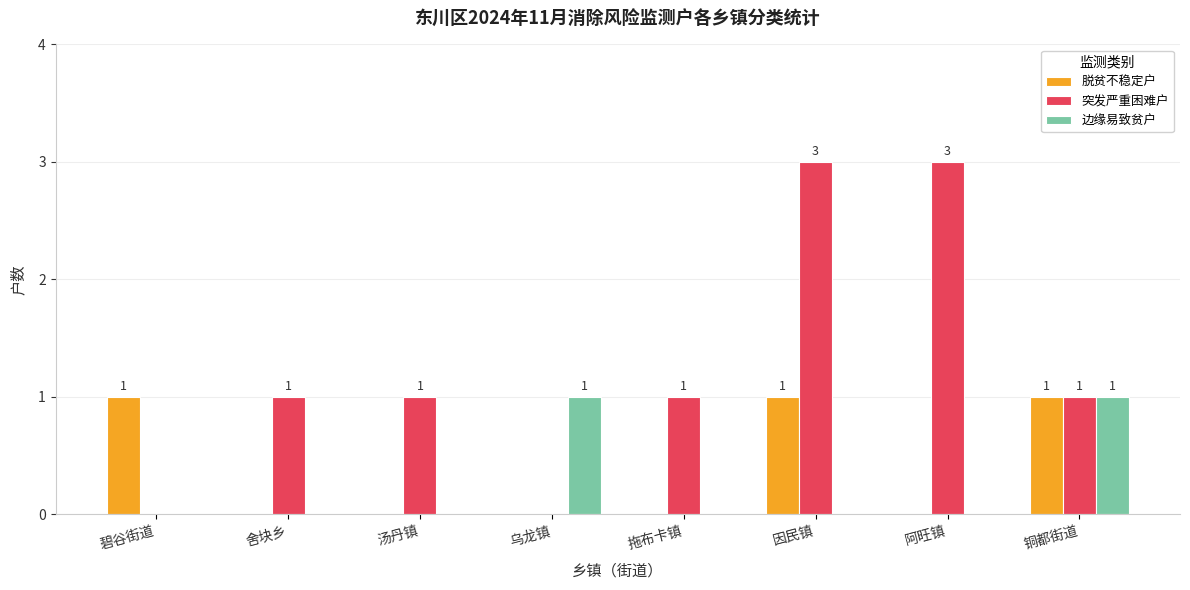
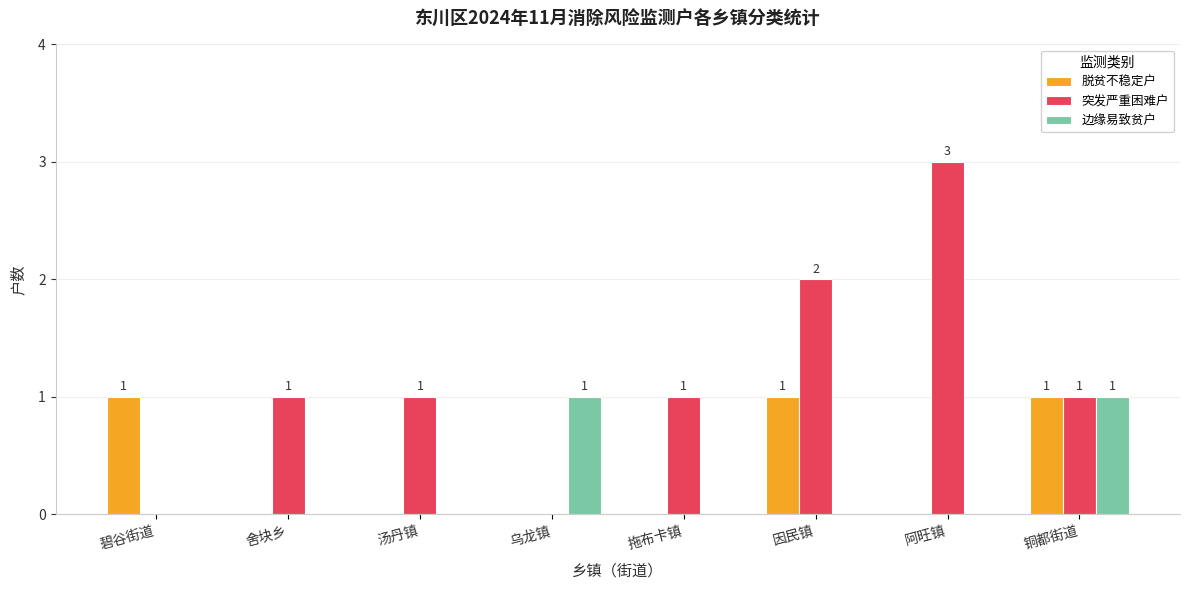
突发严重困难户, 因民镇: 3 -> 2
